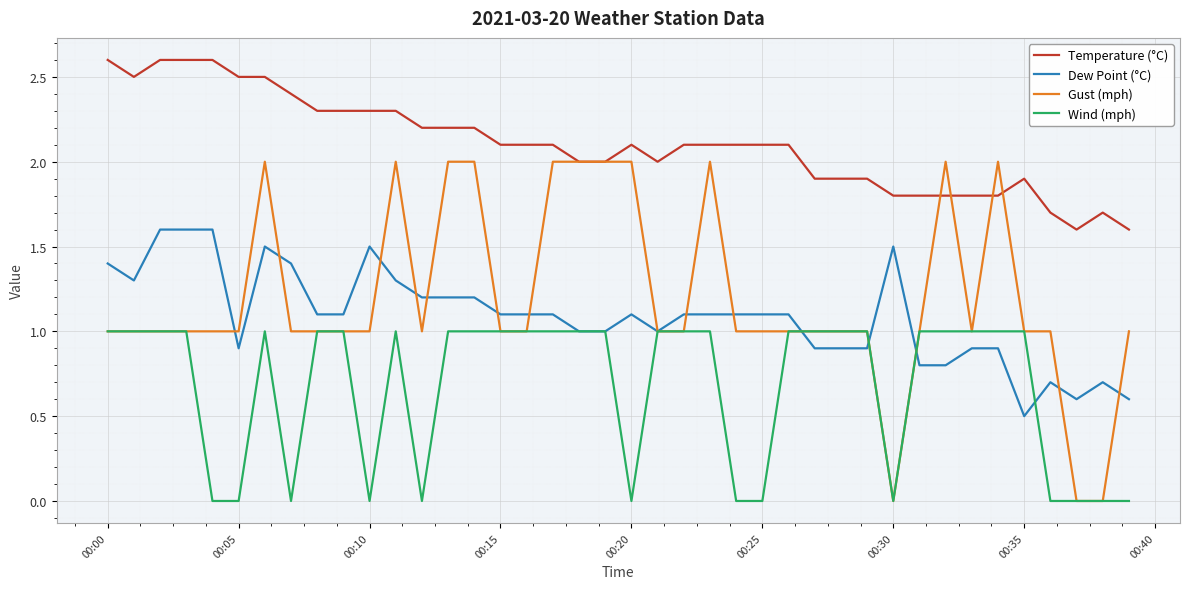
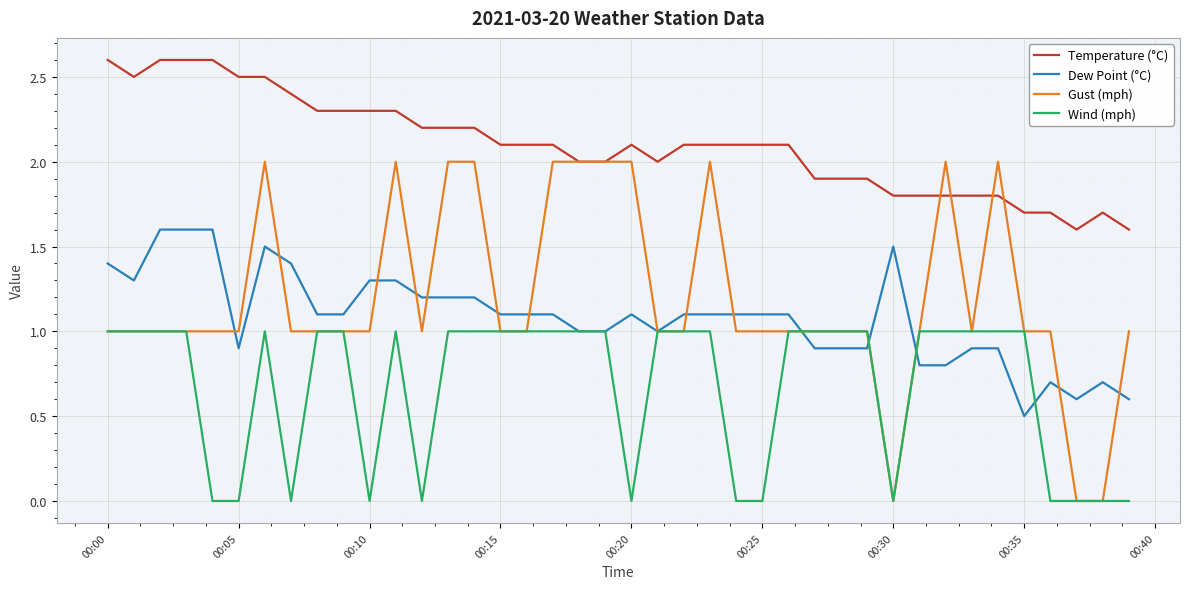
Dew Point (°C), 00:10: 1.5 -> 1.3
Temperature (°C), 00:35: 1.9 -> 1.7
